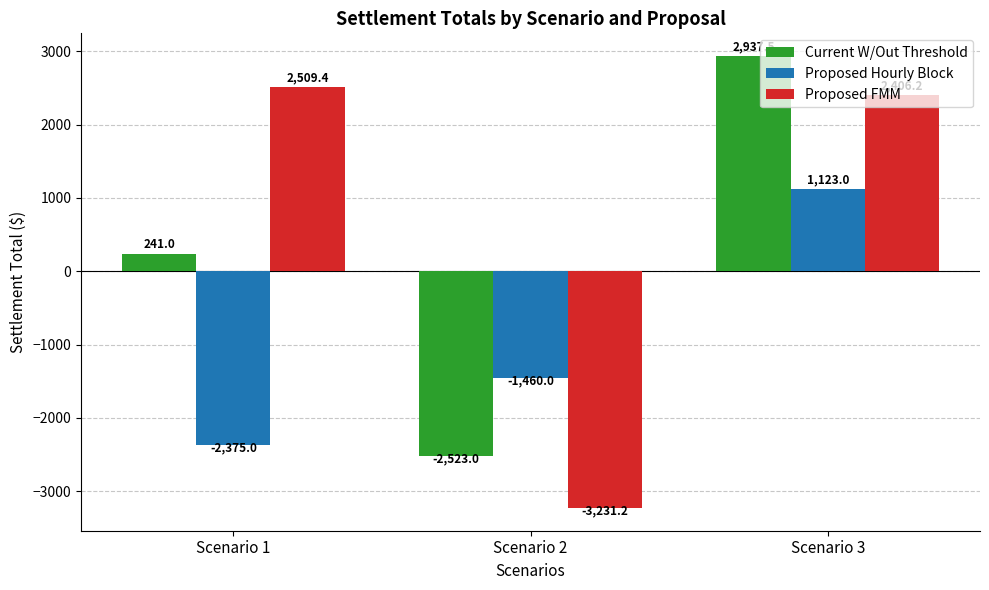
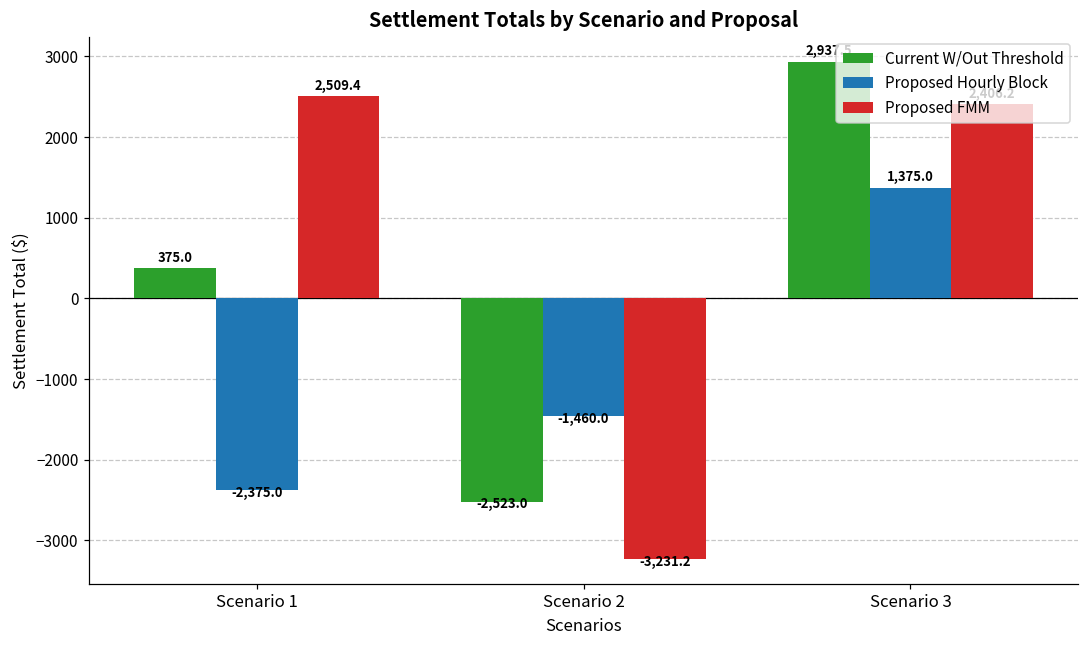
Current W/Out Threshold, Scenario 1: 241.0 -> 375.0
Proposed Hourly Block, Scenario 3: 1,123.0 -> 1,375.0
